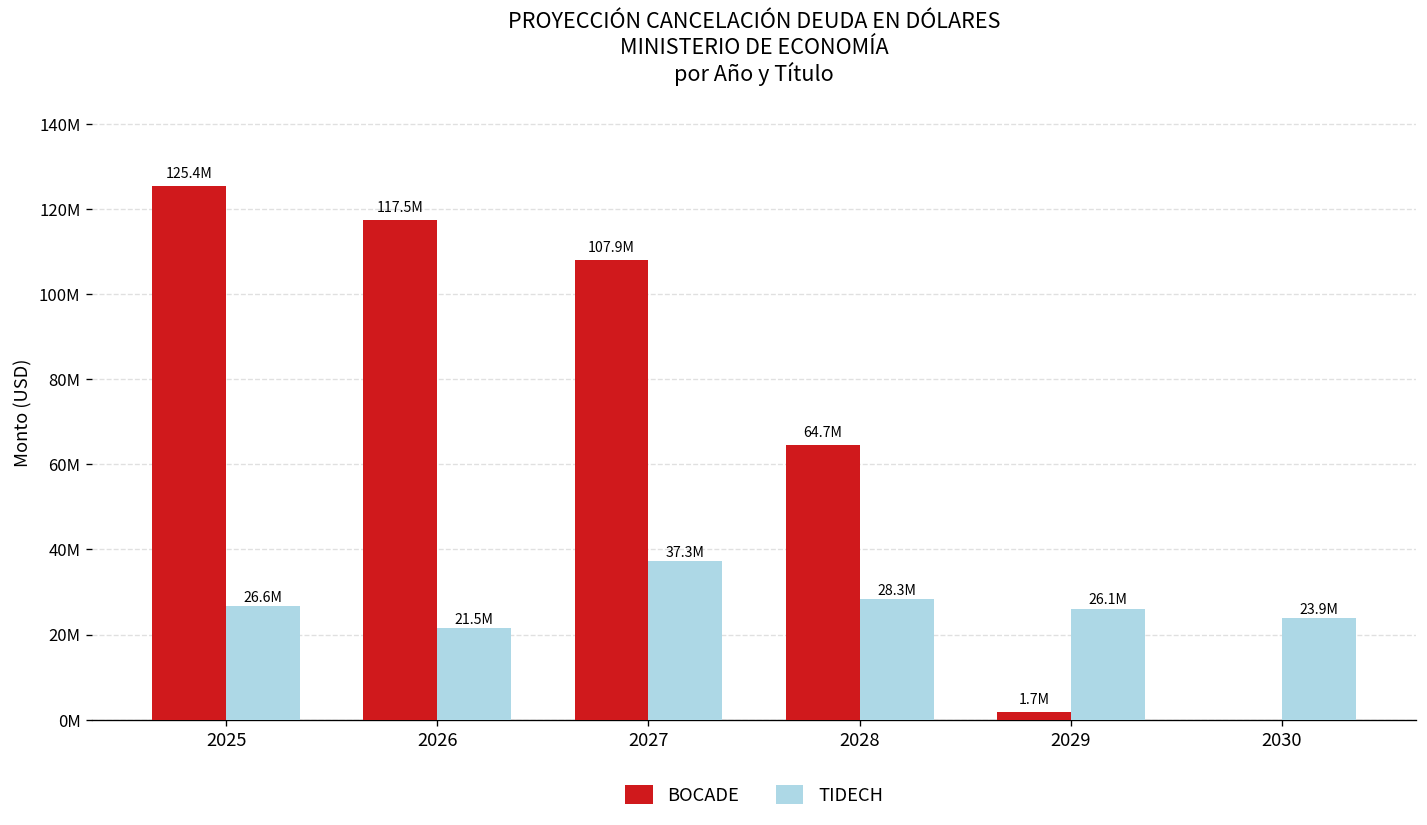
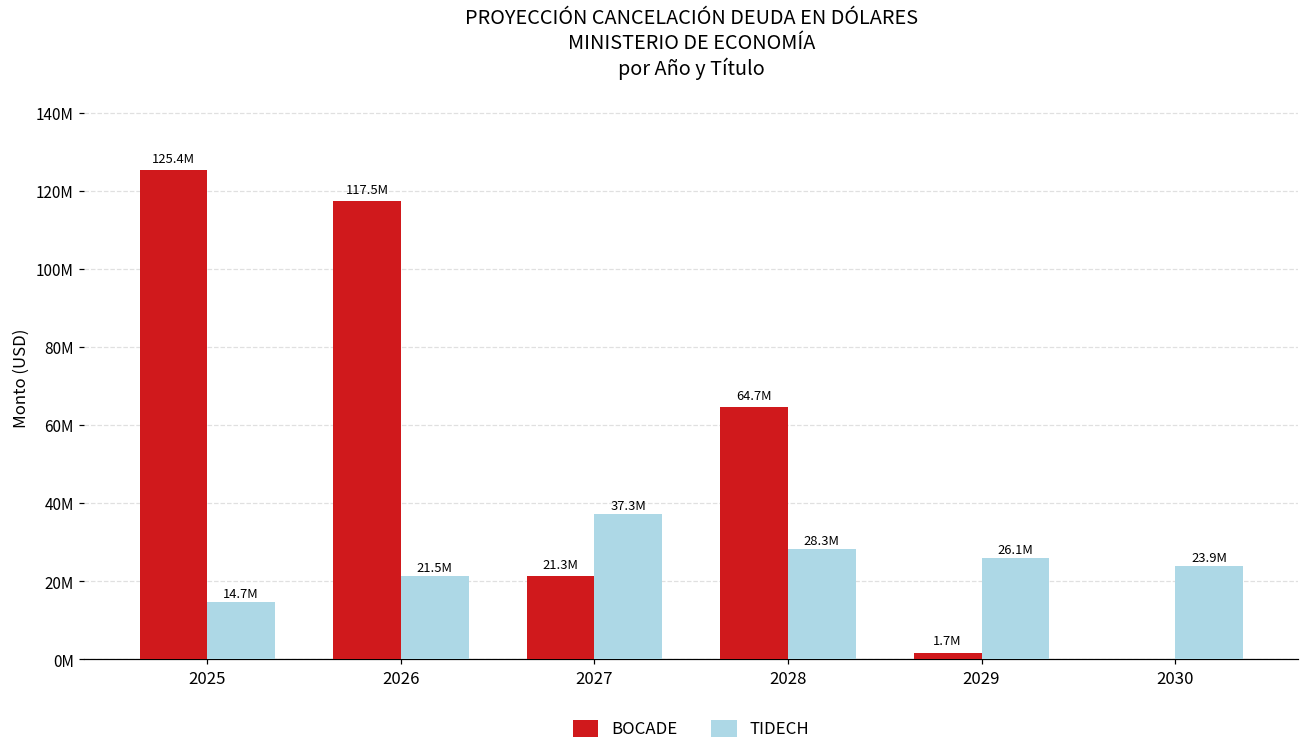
TIDECH, 2025: 26.6M -> 14.7M
BOCADE, 2027: 107.9M -> 21.3M
